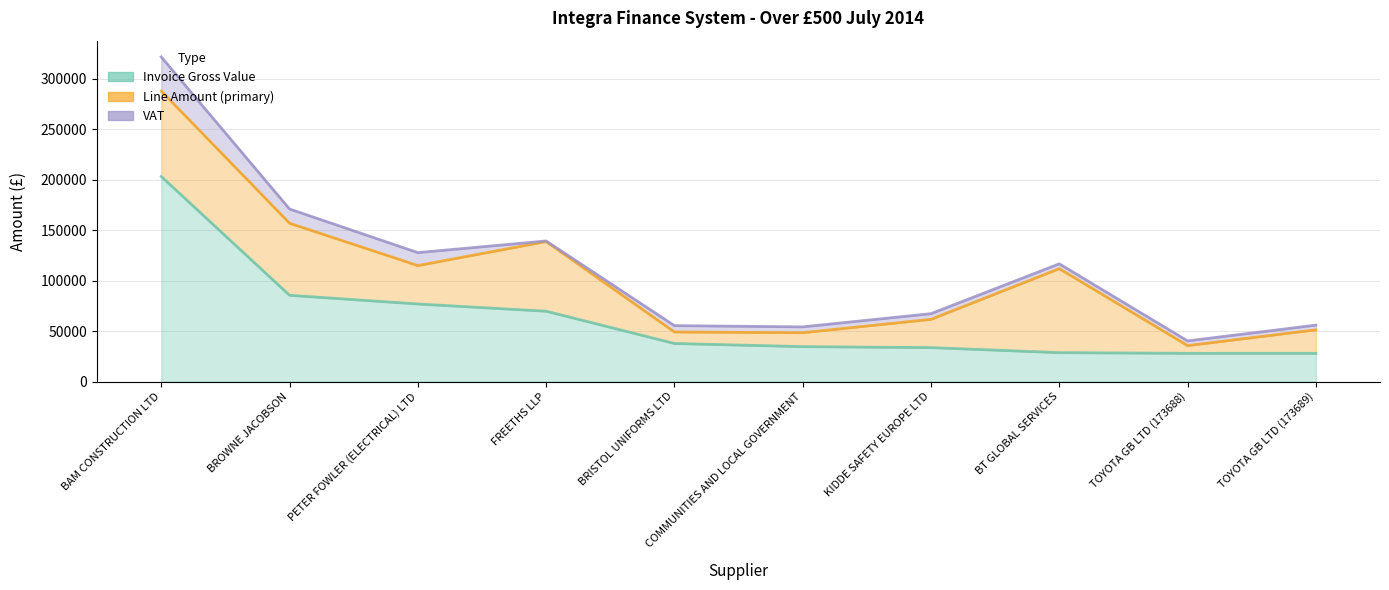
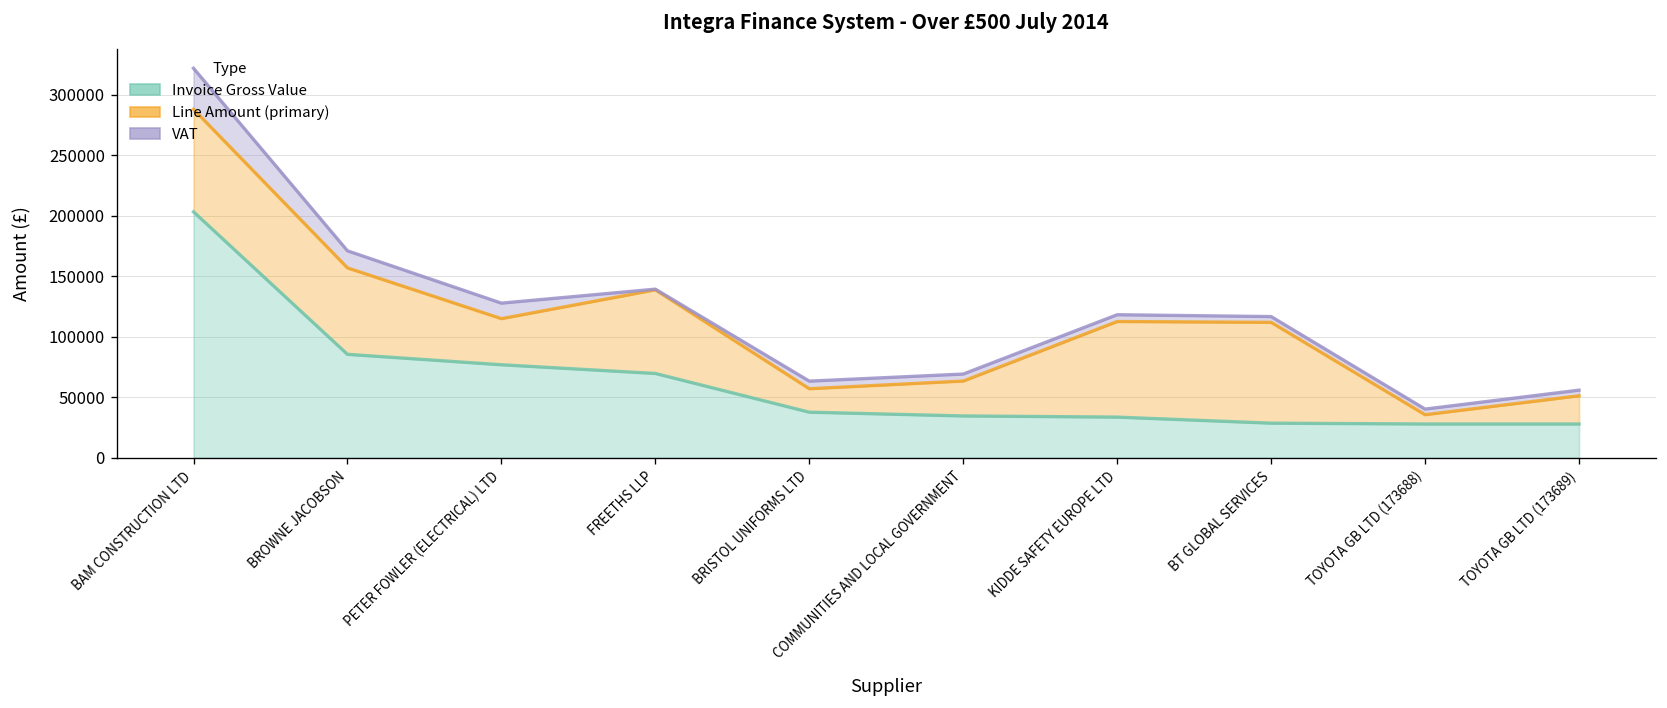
Line Amount (primary), BRISTOL UNIFORMS LTD: 11000 -> 19000
Line Amount (primary), COMMUNITIES AND LOCAL GOVERNMENT: 14000 -> 29000
Line Amount (primary), KIDDE SAFETY EUROPE LTD: 28000 -> 79000
